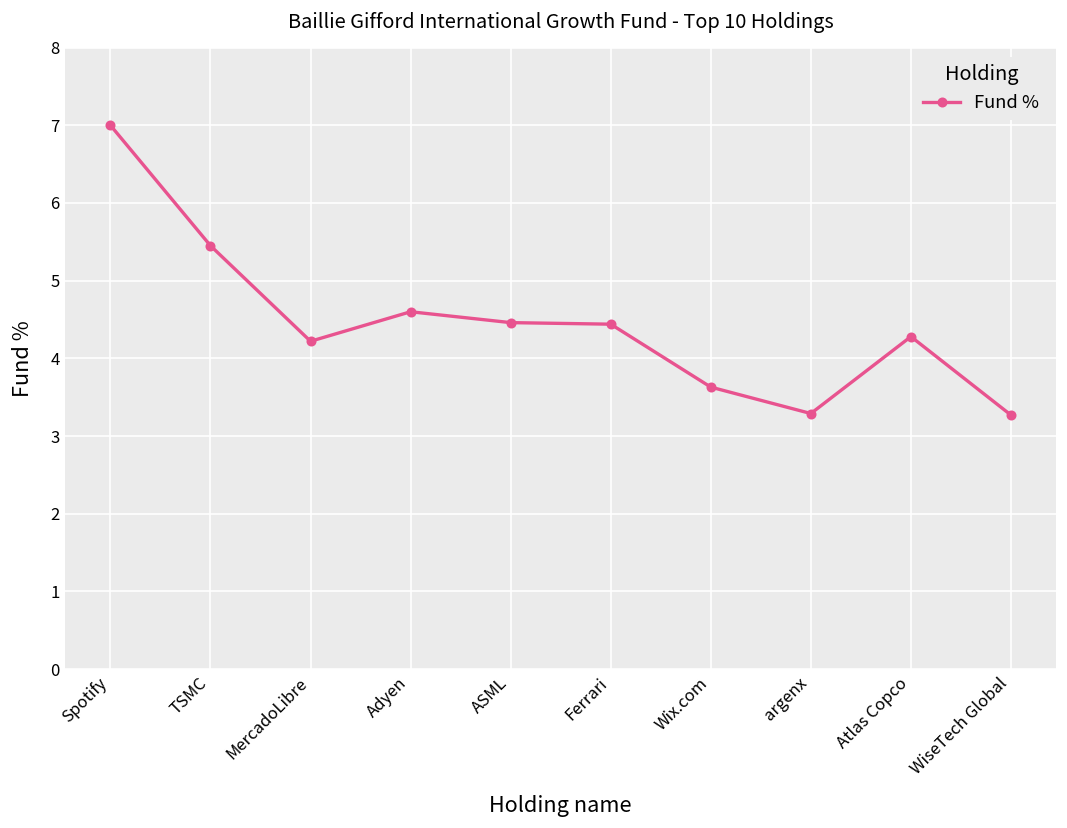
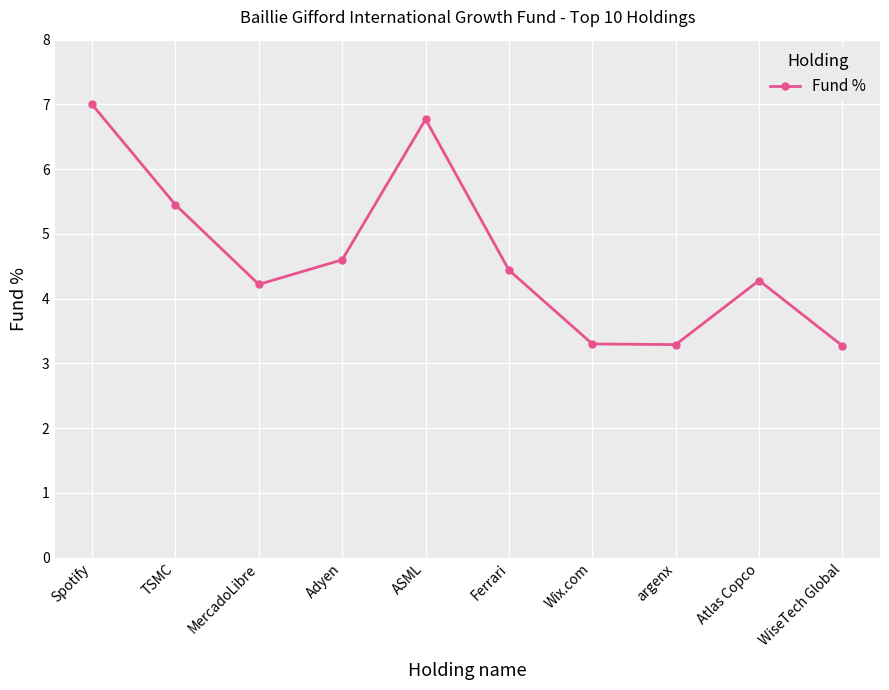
ASML: 4.5 -> 6.8
Wix.com: 3.6 -> 3.3
